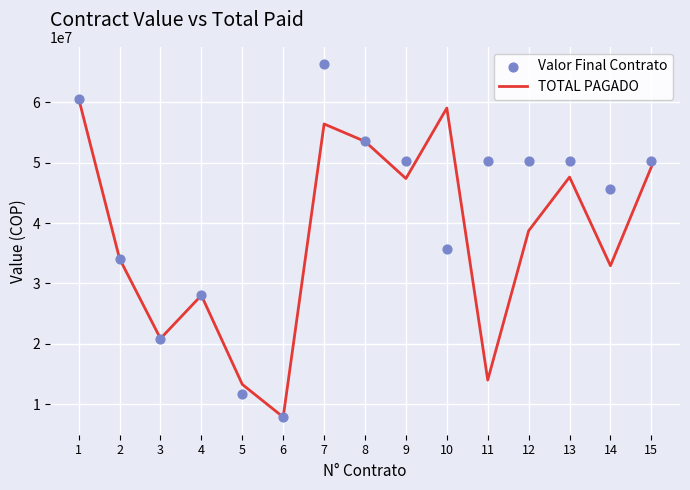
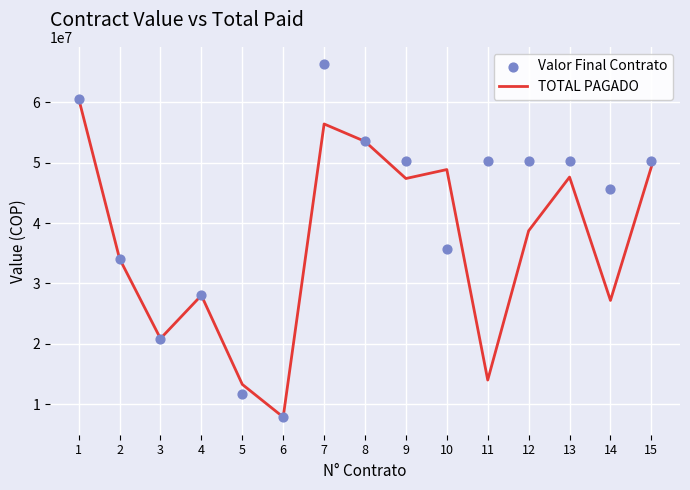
TOTAL PAGADO, 10: 59000000 -> 49000000
TOTAL PAGADO, 14: 33000000 -> 27000000
